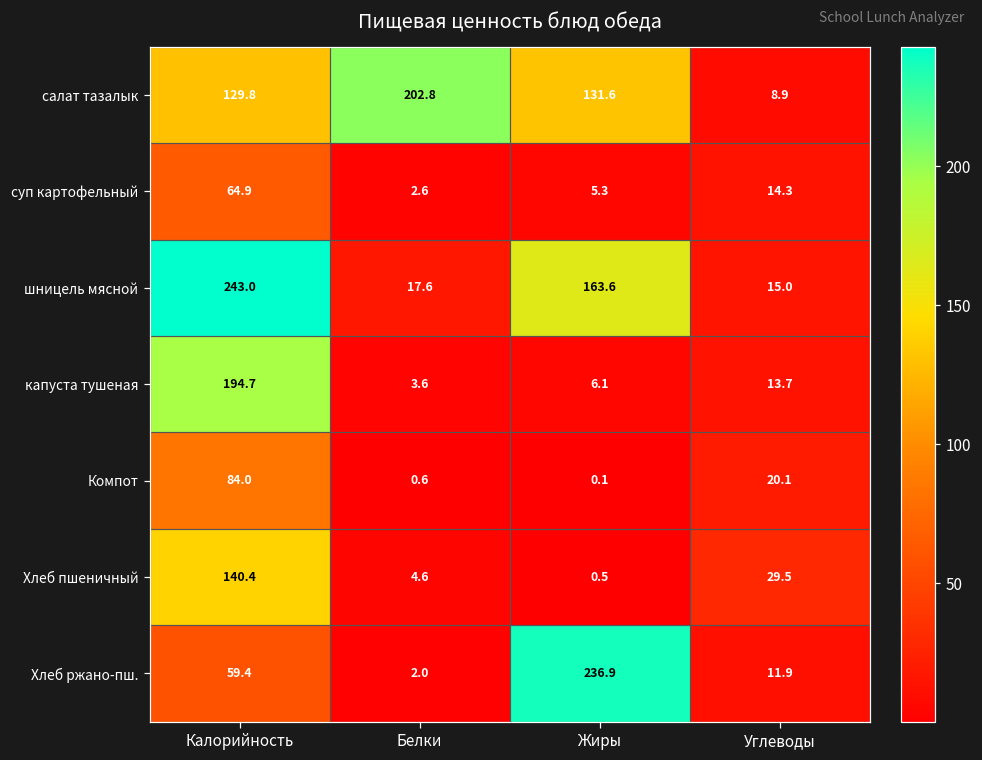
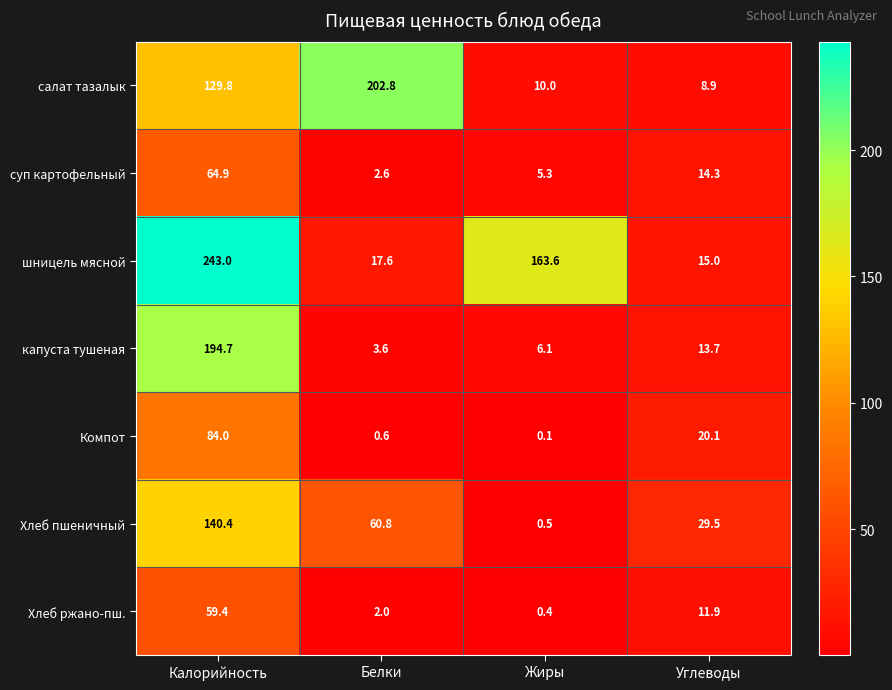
салат тазалык, Жиры: 131.6 -> 10.0
Хлеб пшеничный, Белки: 4.6 -> 60.8
Хлеб ржано-пш., Жиры: 236.9 -> 0.4
